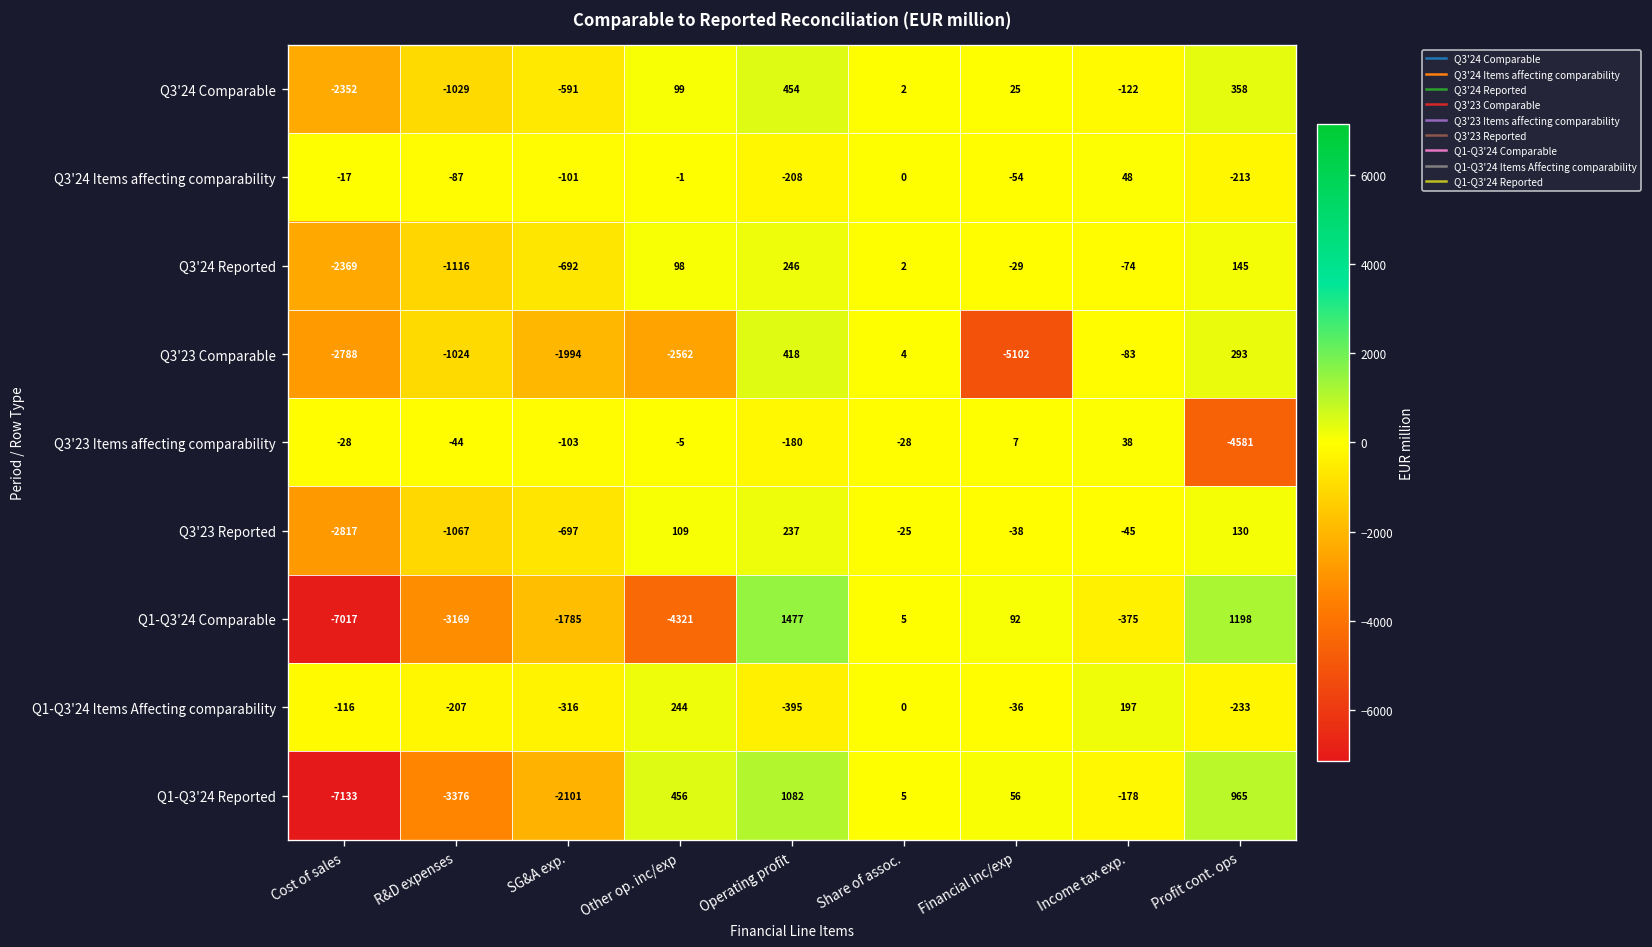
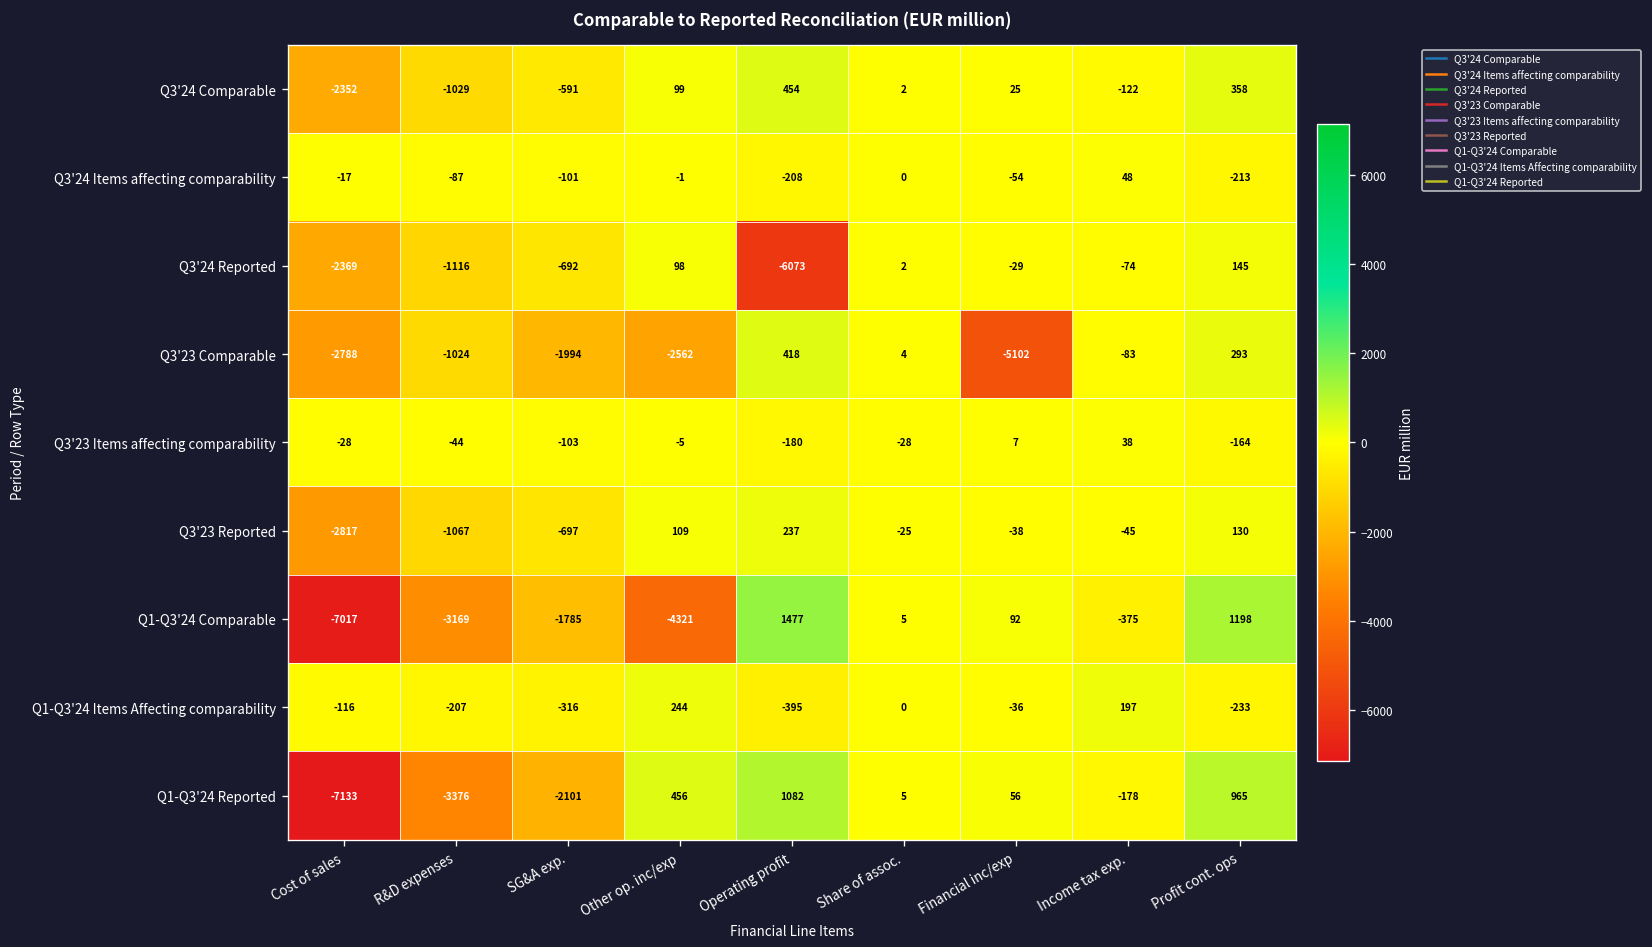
Q3'24 Reported, Operating profit: 246 -> -6073
Q3'23 Items affecting comparability, Profit cont. ops: -4581 -> -164
